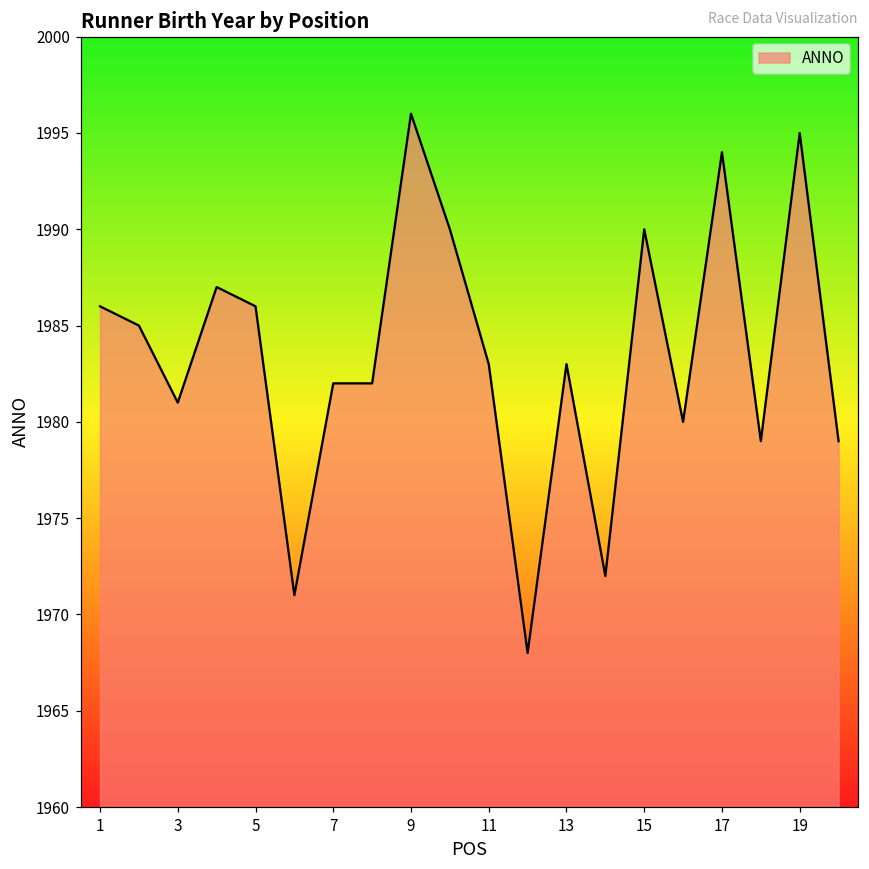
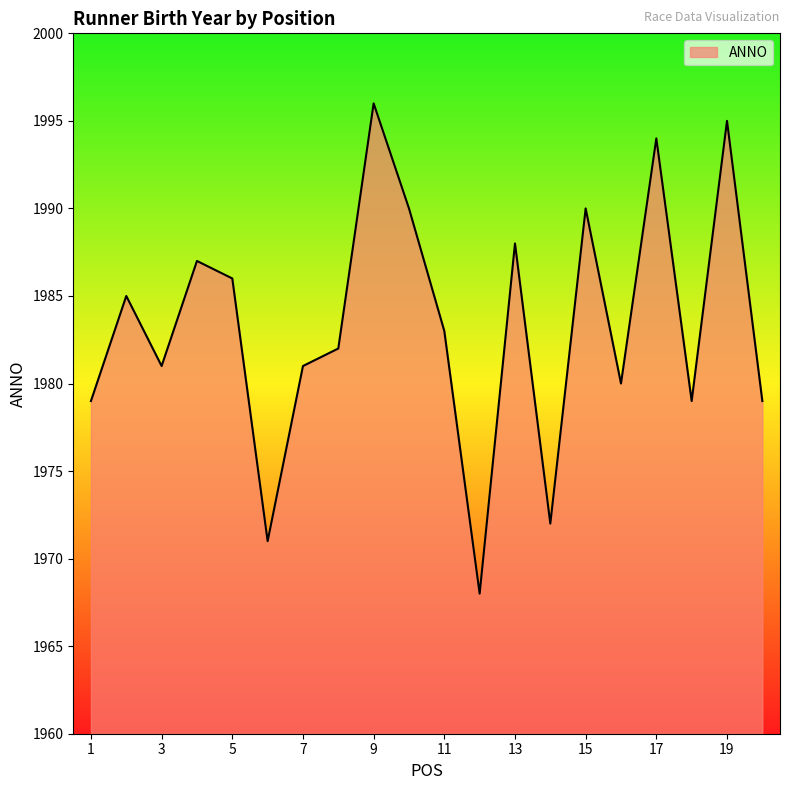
1: 1986 -> 1979
7: 1982 -> 1981
13: 1983 -> 1988
